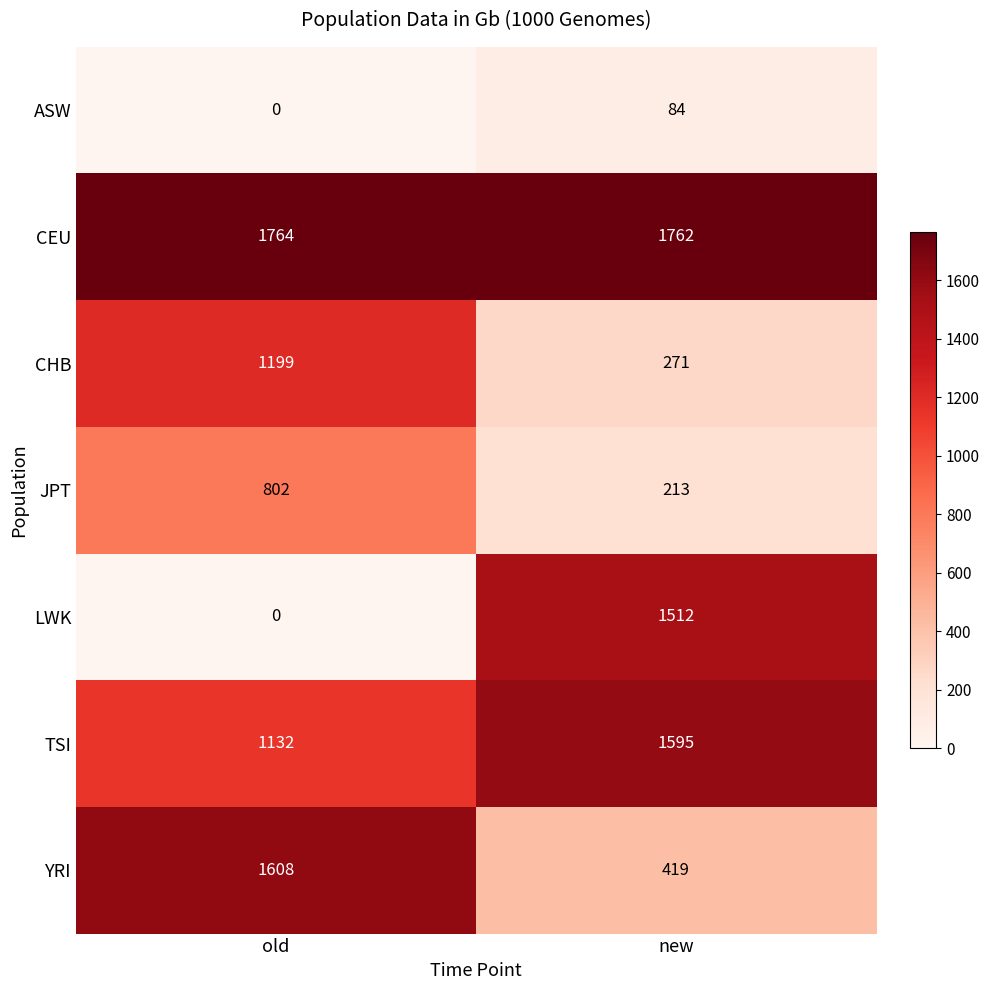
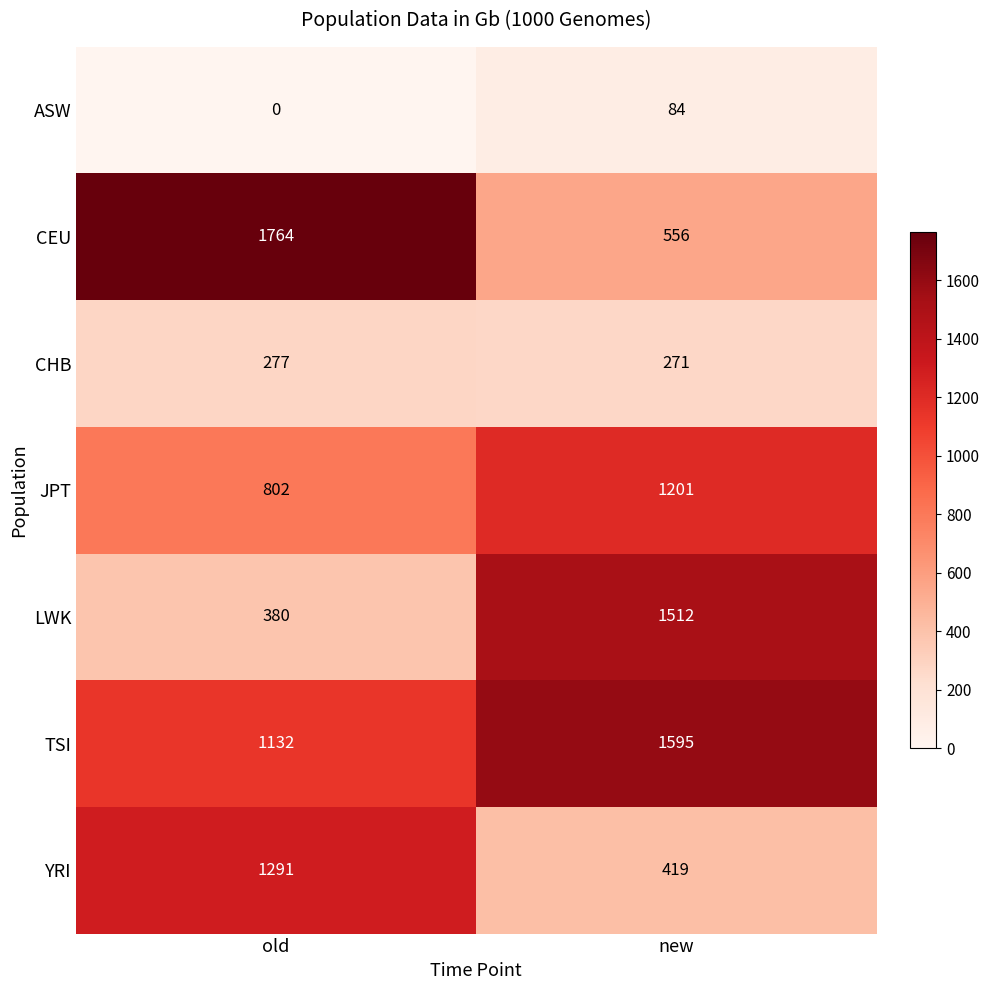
CEU, new: 1762 -> 556
CHB, old: 1199 -> 277
JPT, new: 213 -> 1201
LWK, old: 0 -> 380
YRI, old: 1608 -> 1291
